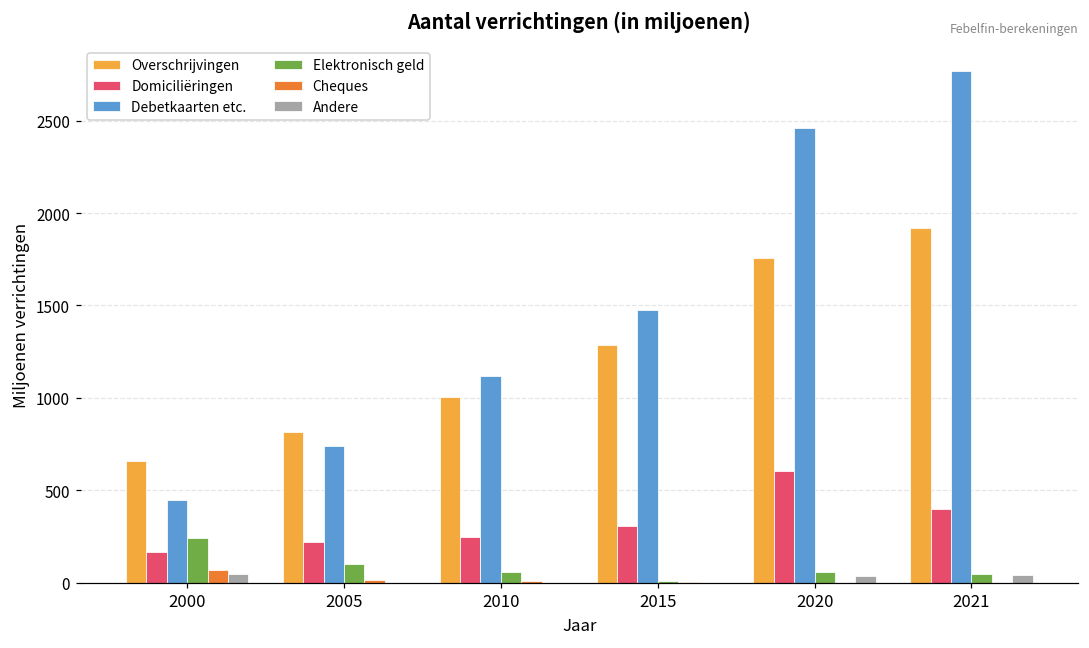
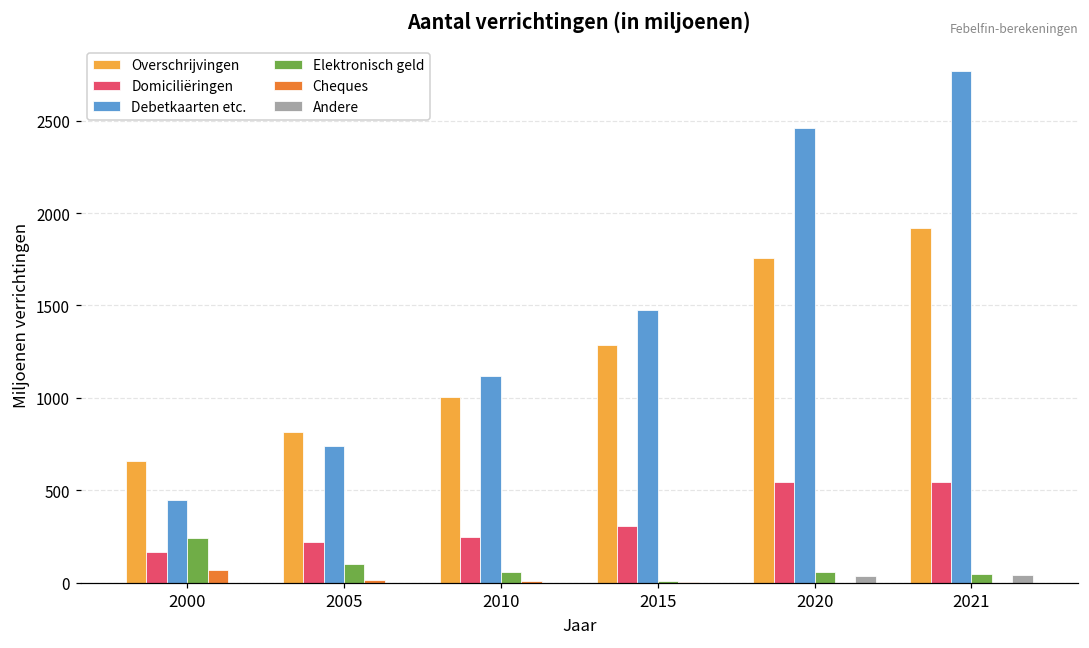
Andere, 2000: 50 -> 0
Domiciliëringen, 2020: 610 -> 550
Domiciliëringen, 2021: 400 -> 540
